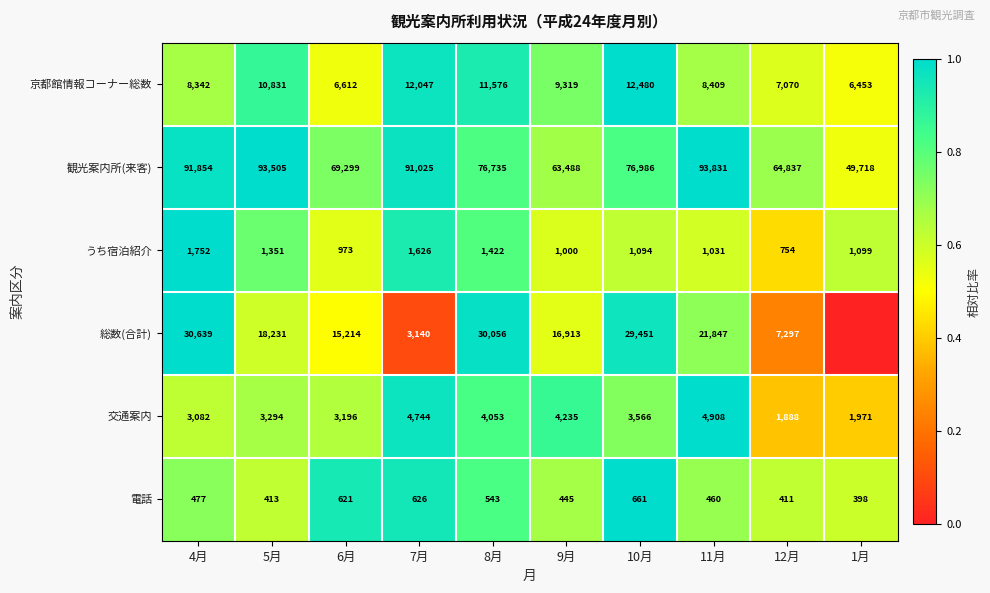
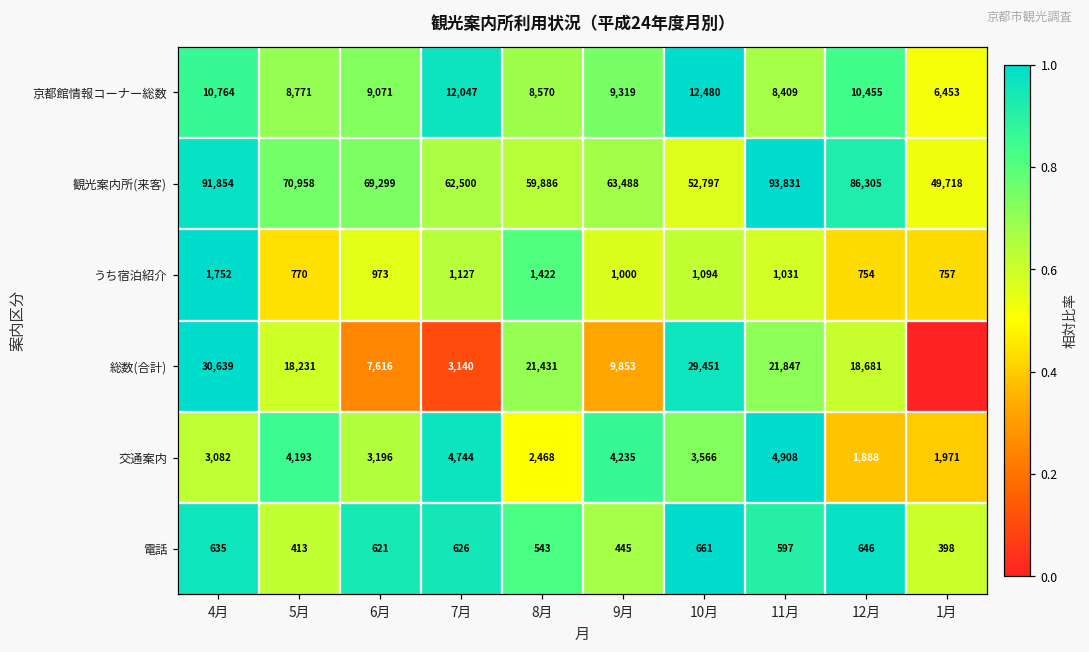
京都館情報コーナー総数, 4月: 8,342 -> 10,764
京都館情報コーナー総数, 5月: 10,831 -> 8,771
京都館情報コーナー総数, 6月: 6,612 -> 9,071
京都館情報コーナー総数, 8月: 11,576 -> 8,570
京都館情報コーナー総数, 12月: 7,070 -> 10,455
観光案内所(来客), 5月: 93,505 -> 70,958
観光案内所(来客), 7月: 91,025 -> 62,500
観光案内所(来客), 8月: 76,735 -> 59,886
観光案内所(来客), 10月: 76,986 -> 52,797
観光案内所(来客), 12月: 64,837 -> 86,305
うち宿泊紹介, 5月: 1,351 -> 770
うち宿泊紹介, 7月: 1,626 -> 1,127
うち宿泊紹介, 1月: 1,099 -> 757
総数(合計), 6月: 15,214 -> 7,616
総数(合計), 8月: 30,056 -> 21,431
総数(合計), 9月: 16,913 -> 9,853
総数(合計), 12月: 7,297 -> 18,681
交通案内, 5月: 3,294 -> 4,193
交通案内, 8月: 4,053 -> 2,468
電話, 4月: 477 -> 635
電話, 11月: 460 -> 597
電話, 12月: 411 -> 646
